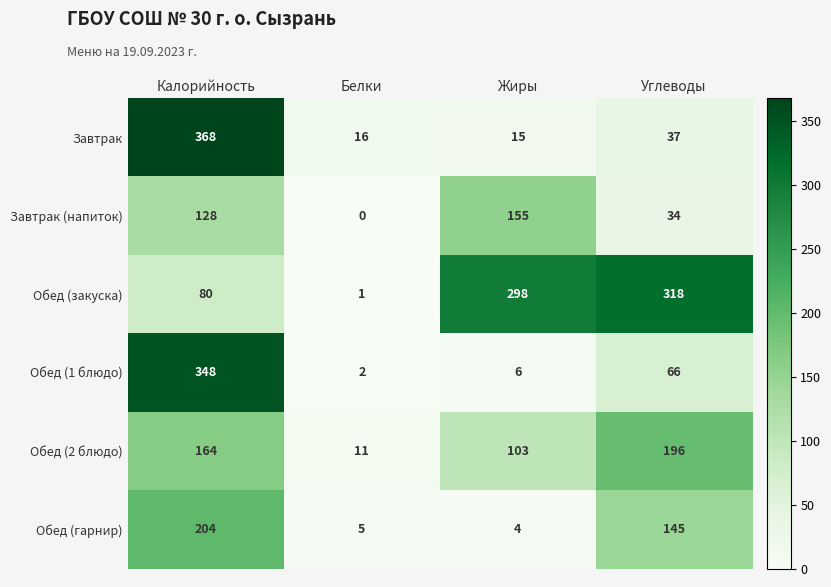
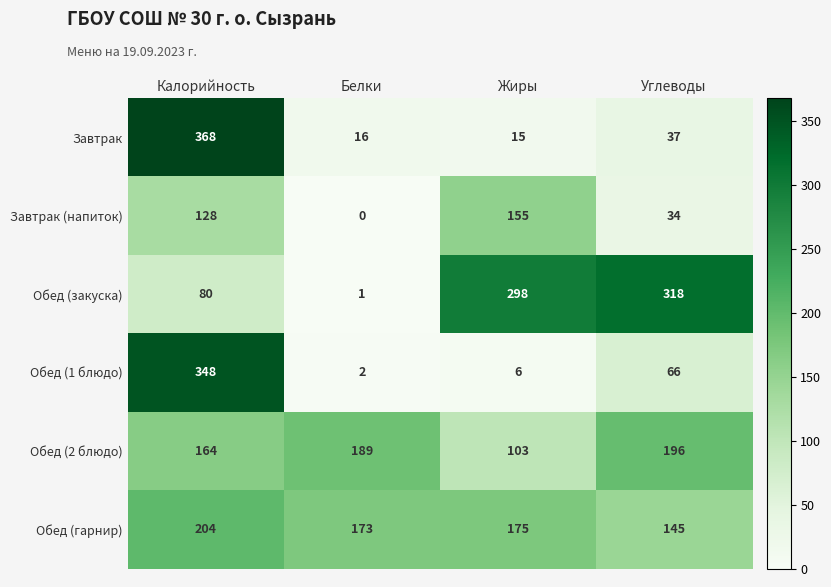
Обед (2 блюдо), Белки: 11 -> 189
Обед (гарнир), Белки: 5 -> 173
Обед (гарнир), Жиры: 4 -> 175
